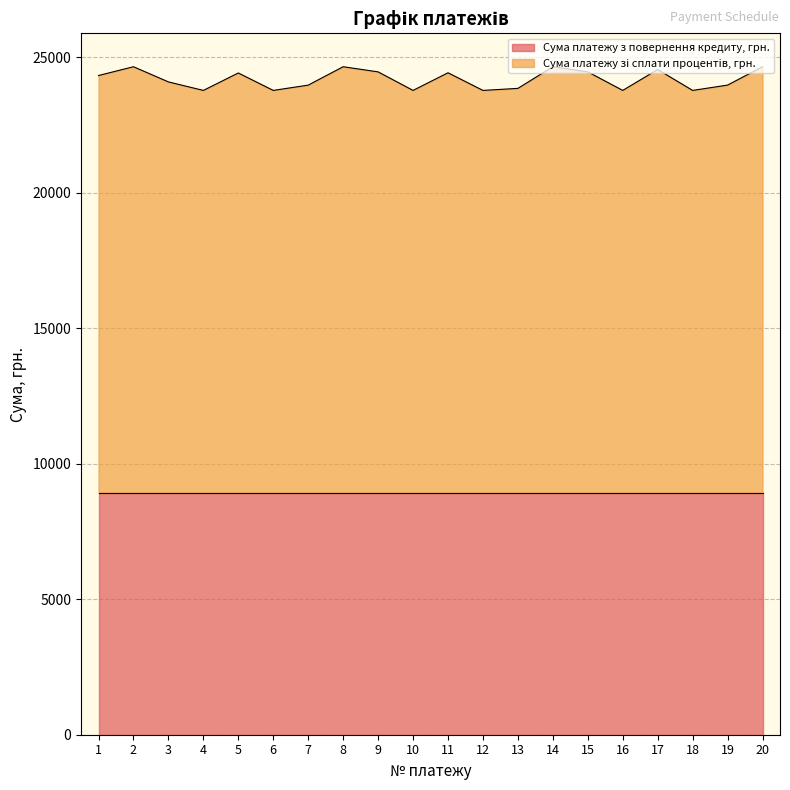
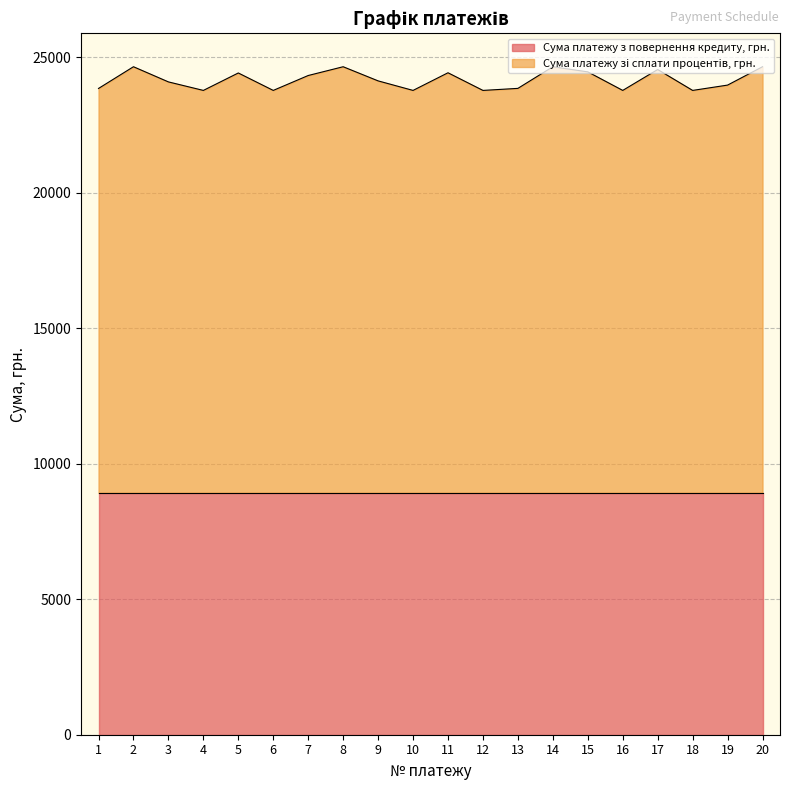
Сума платежу зі сплати процентів, грн., 1: 24300 -> 23900
Сума платежу зі сплати процентів, грн., 7: 24000 -> 24300
Сума платежу зі сплати процентів, грн., 9: 24500 -> 24100
